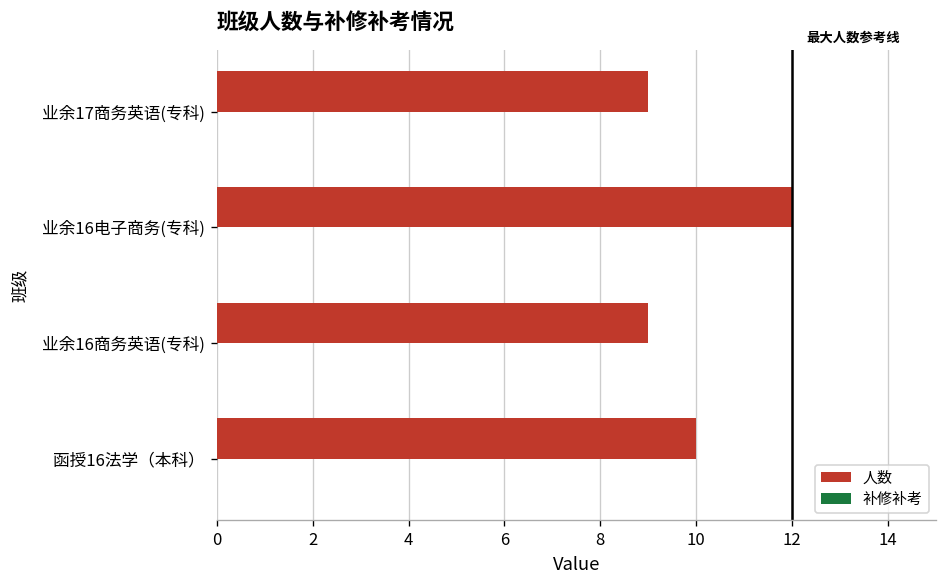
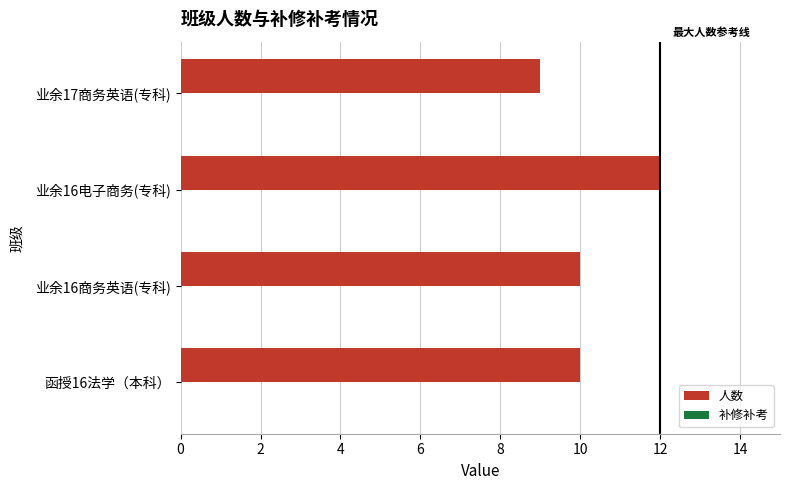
人数, 业余16商务英语(专科): 9 -> 10
